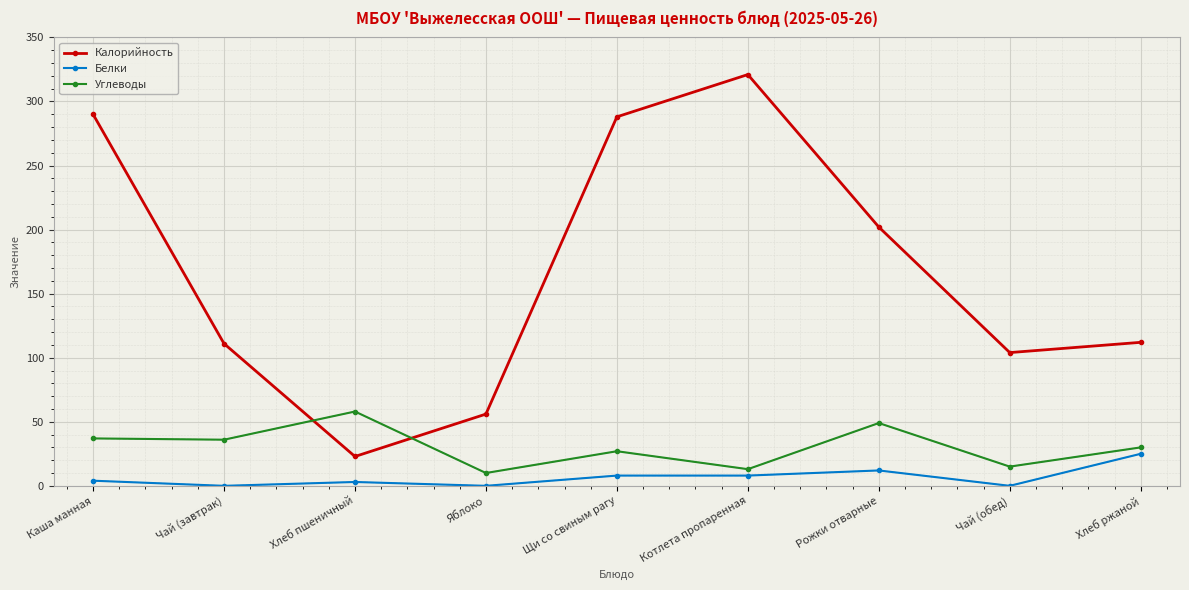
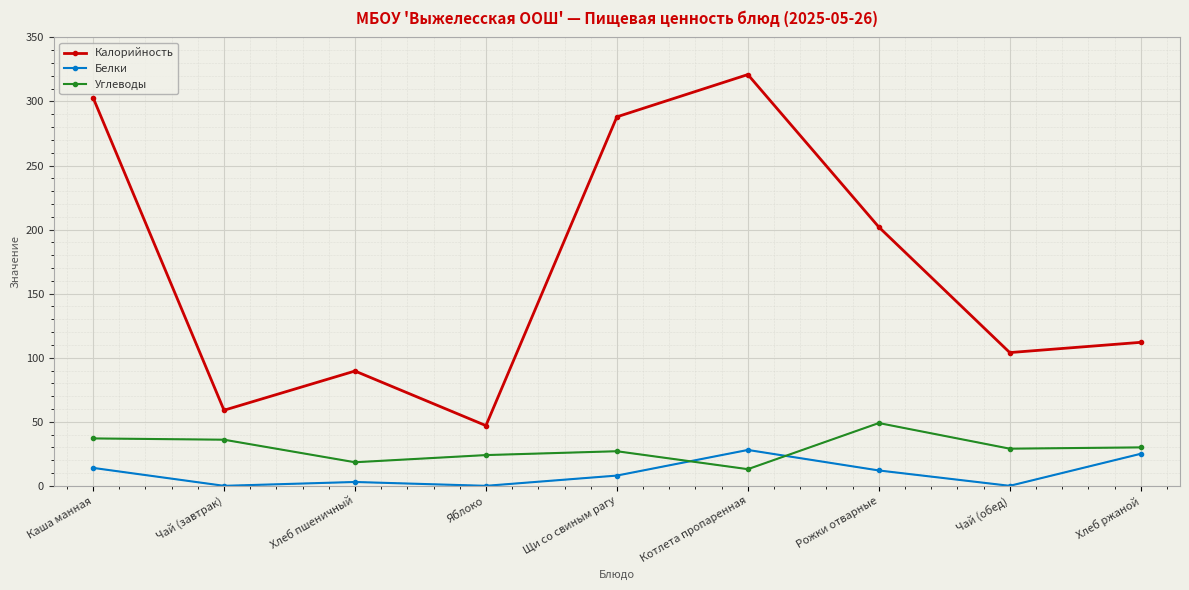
Калорийность, Каша манная: 290 -> 303
Белки, Каша манная: 4 -> 14
Калорийность, Чай (завтрак): 111 -> 59
Калорийность, Хлеб пшеничный: 23 -> 90
Углеводы, Хлеб пшеничный: 58 -> 18
Калорийность, Яблоко: 56 -> 47
Углеводы, Яблоко: 10 -> 24
Белки, Котлета пропаренная: 8 -> 28
Углеводы, Чай (обед): 15 -> 29
